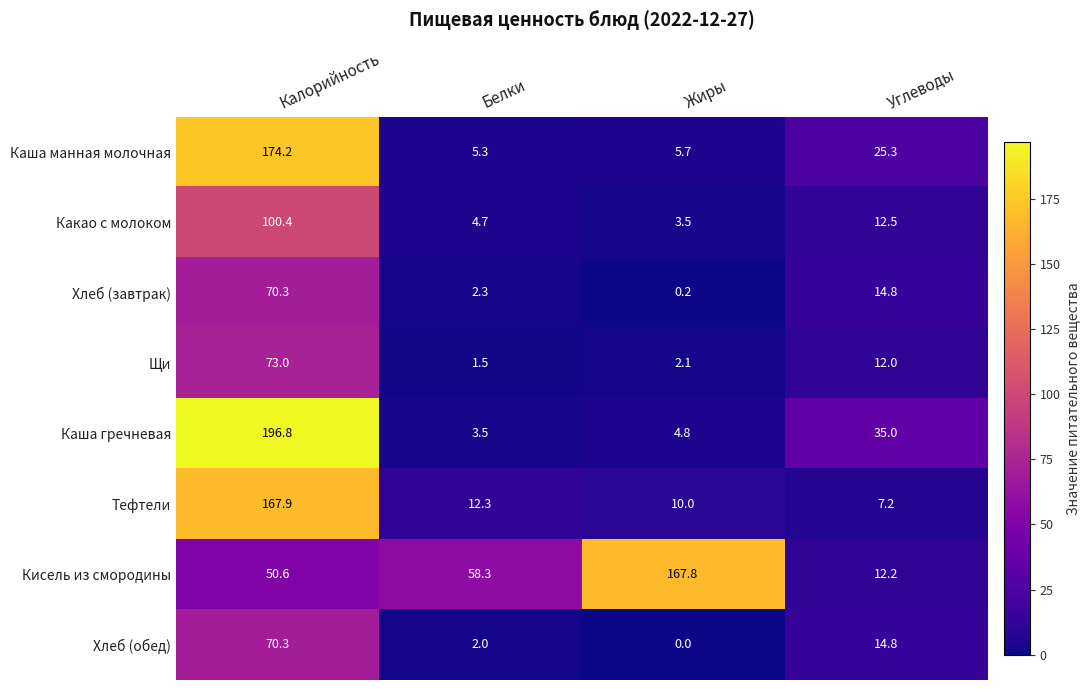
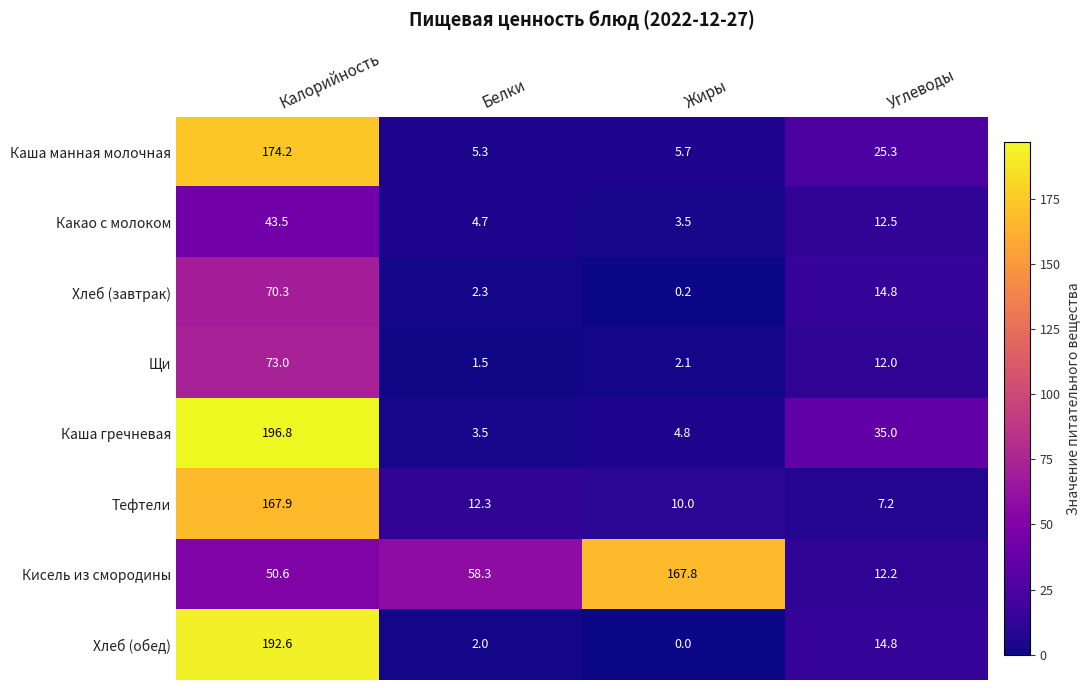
Какао с молоком, Калорийность: 100.4 -> 43.5
Хлеб (обед), Калорийность: 70.3 -> 192.6
